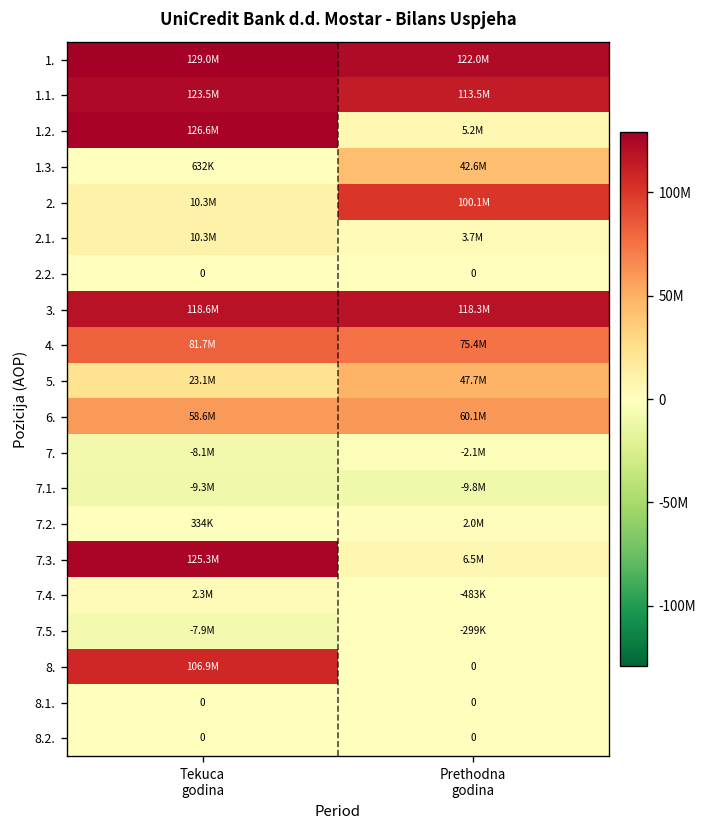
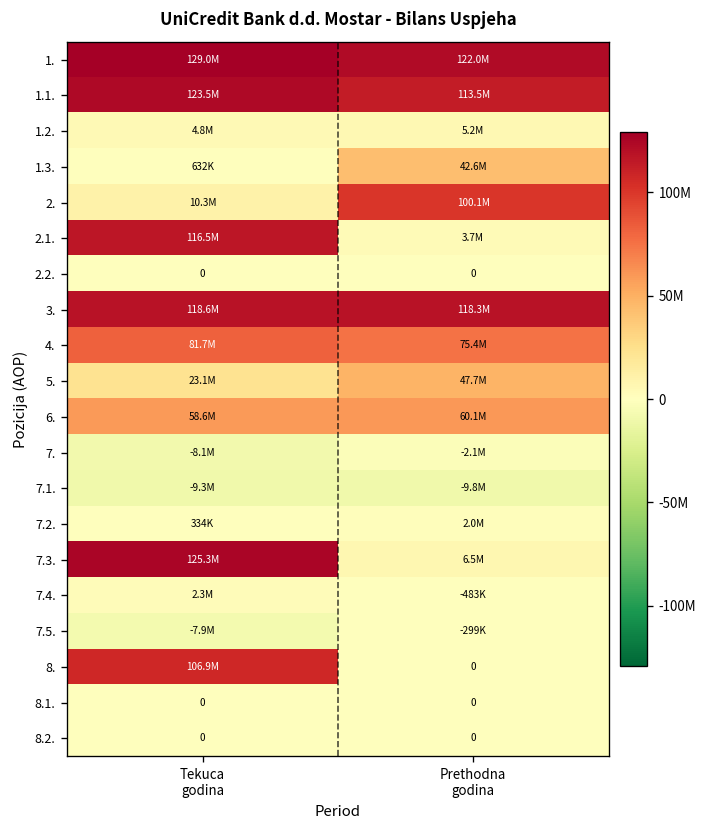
1.2., Tekuca godina: 126.6M -> 4.8M
2.1., Tekuca godina: 10.3M -> 116.5M
